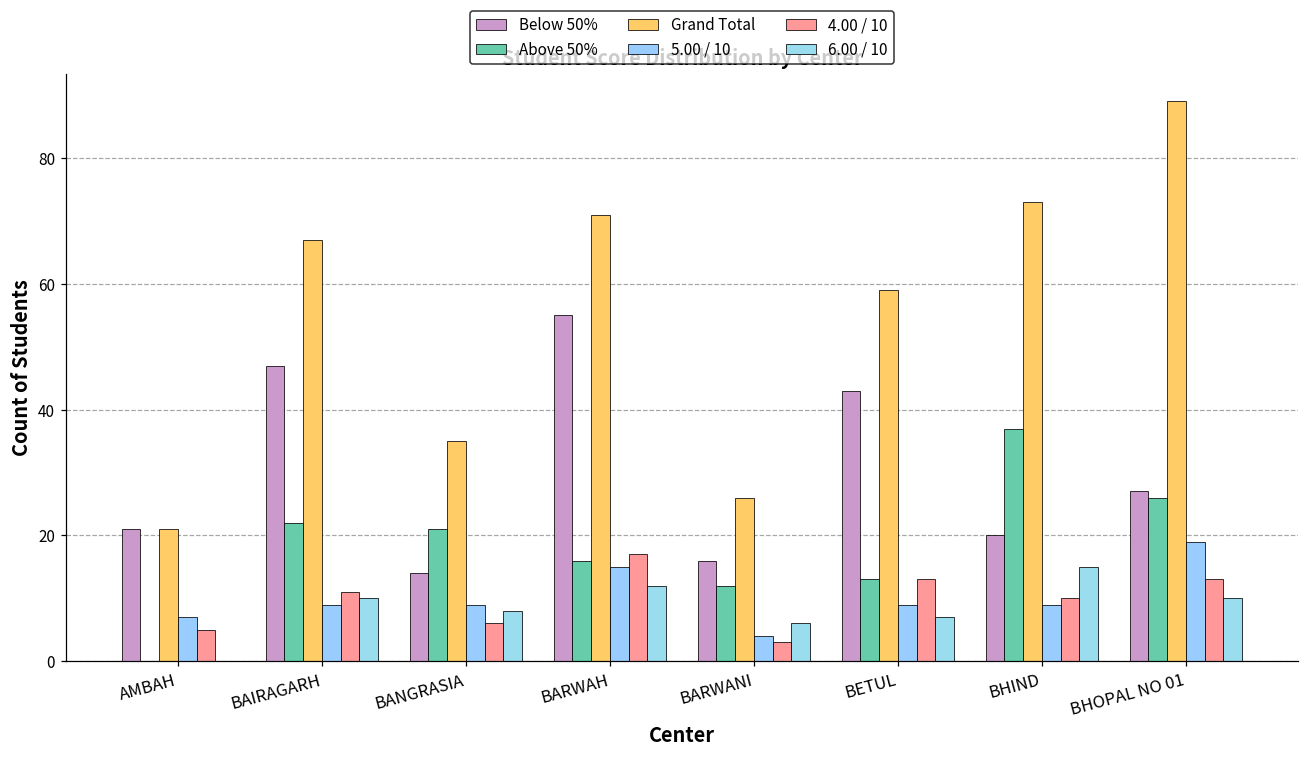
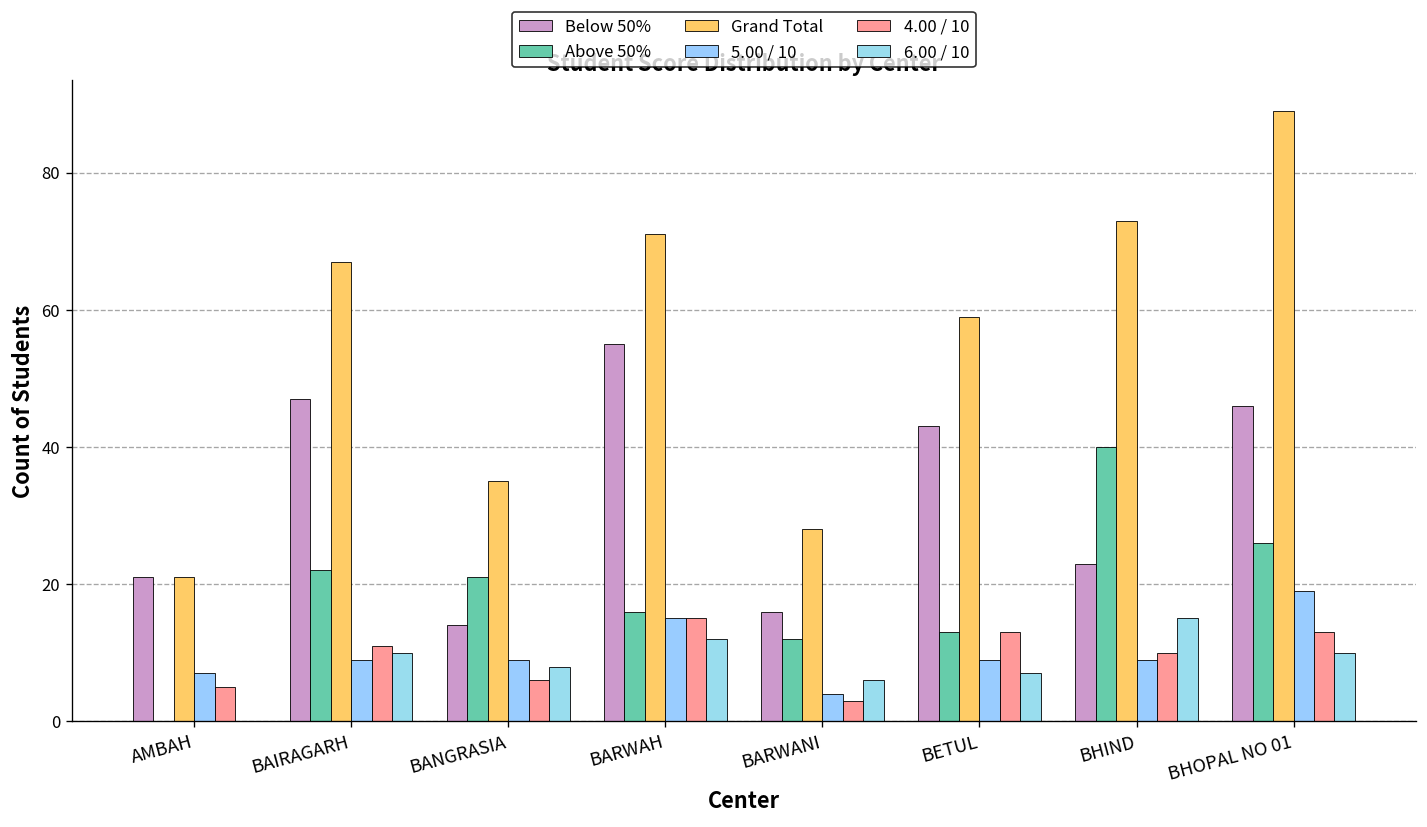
4.00 / 10, BARWAH: 17 -> 15
Grand Total, BARWANI: 26 -> 28
Below 50%, BHIND: 20 -> 23
Above 50%, BHIND: 37 -> 40
Below 50%, BHOPAL NO 01: 27 -> 46
